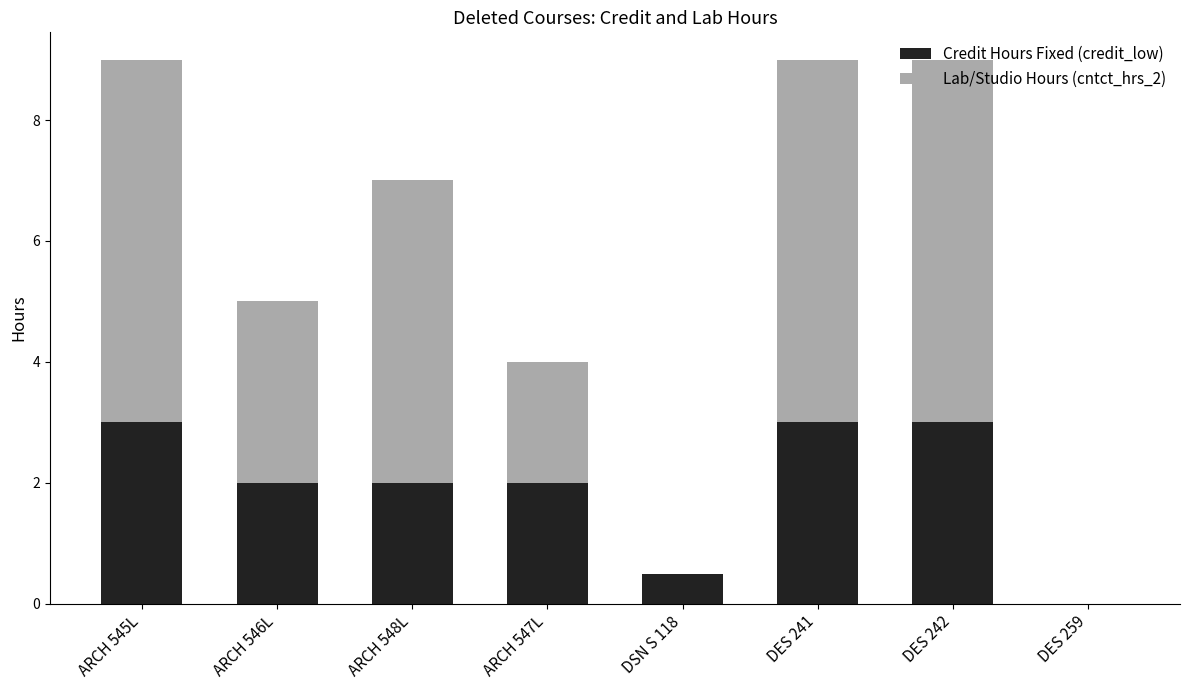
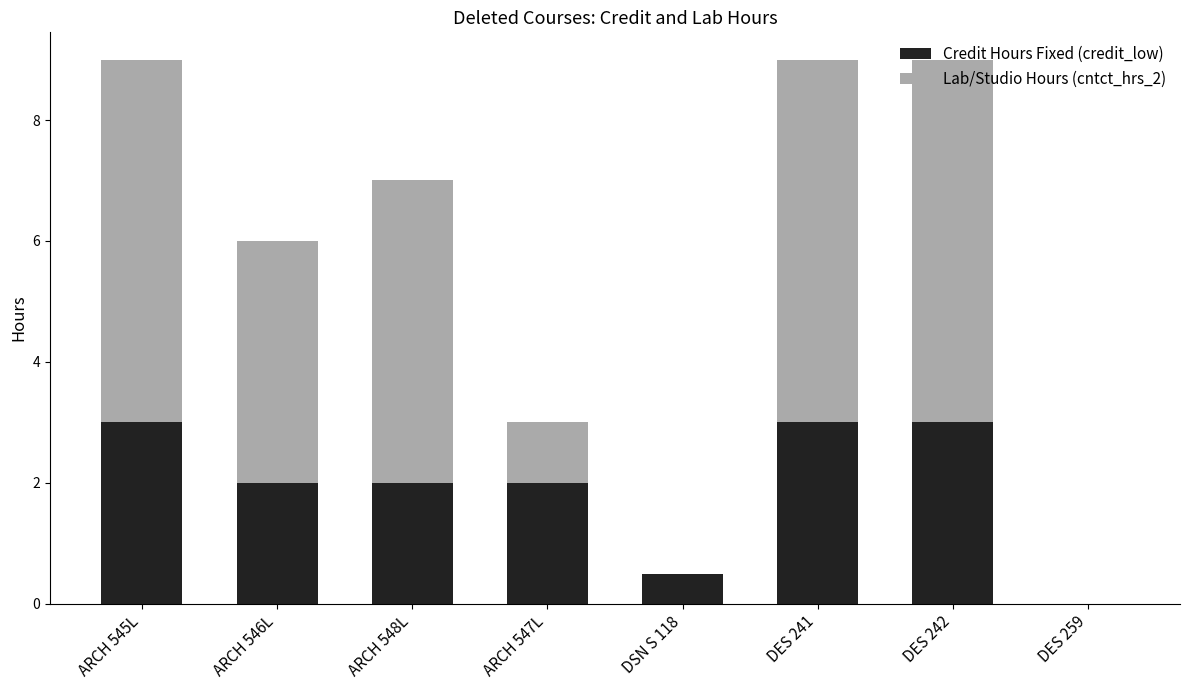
Lab/Studio Hours (cntct_hrs_2), ARCH 546L: 3 -> 4
Lab/Studio Hours (cntct_hrs_2), ARCH 547L: 2 -> 1
